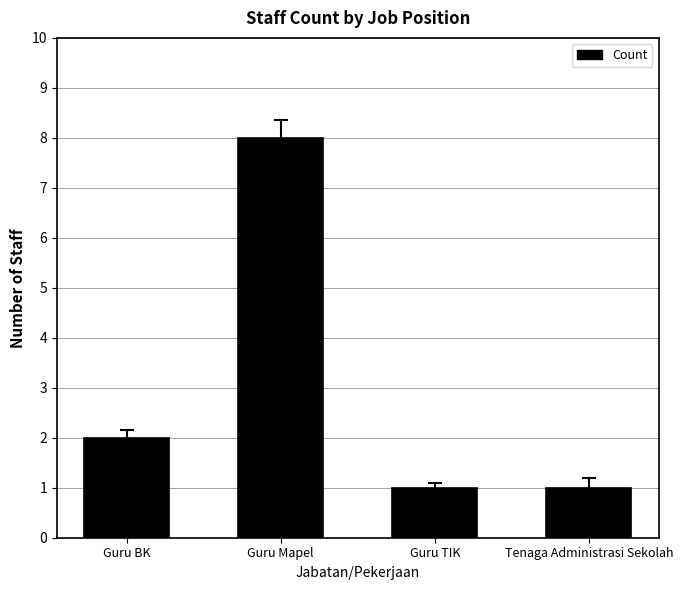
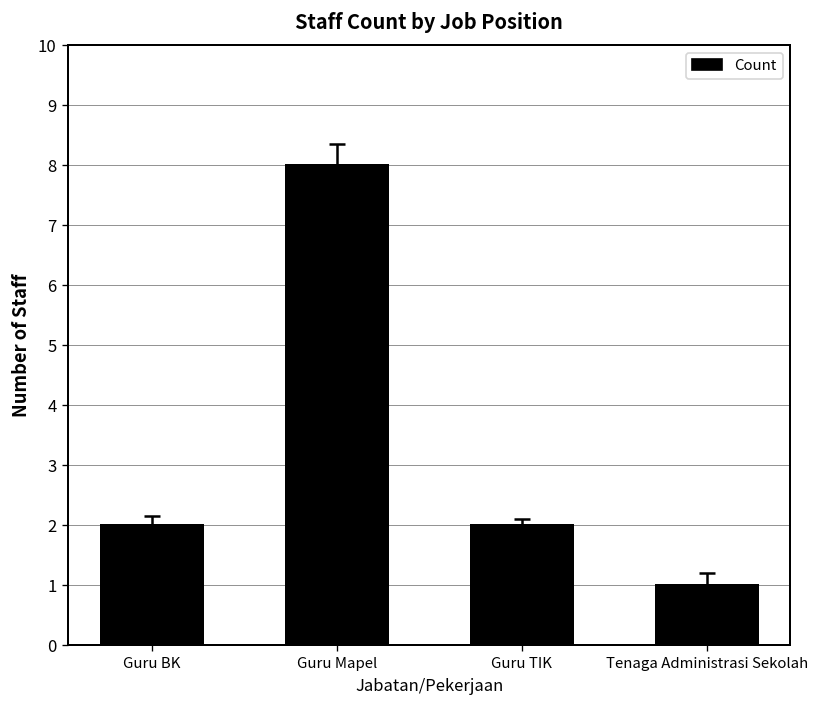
Count, Guru TIK: 1 -> 2
